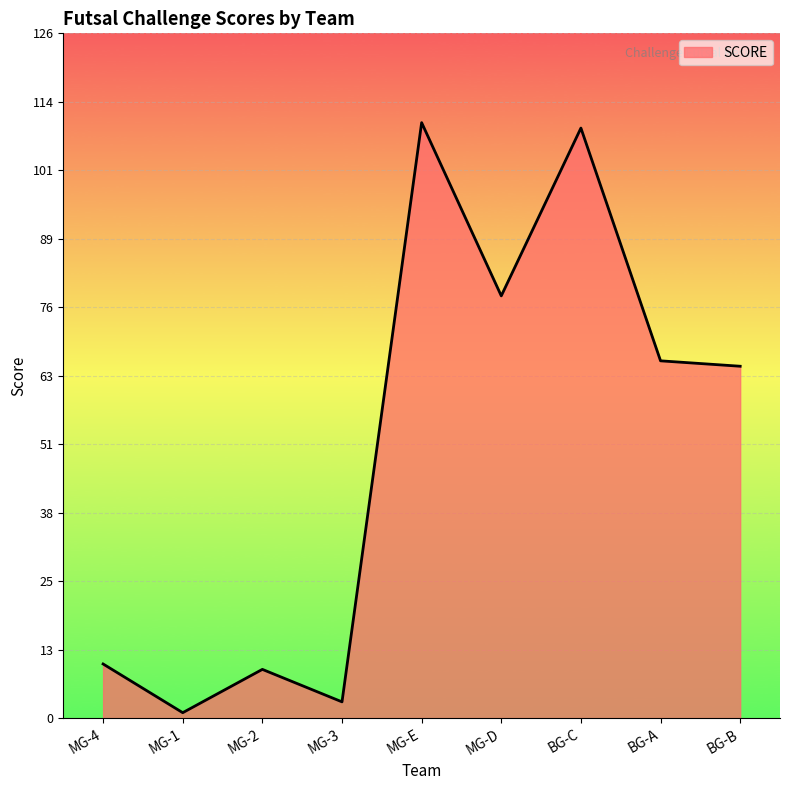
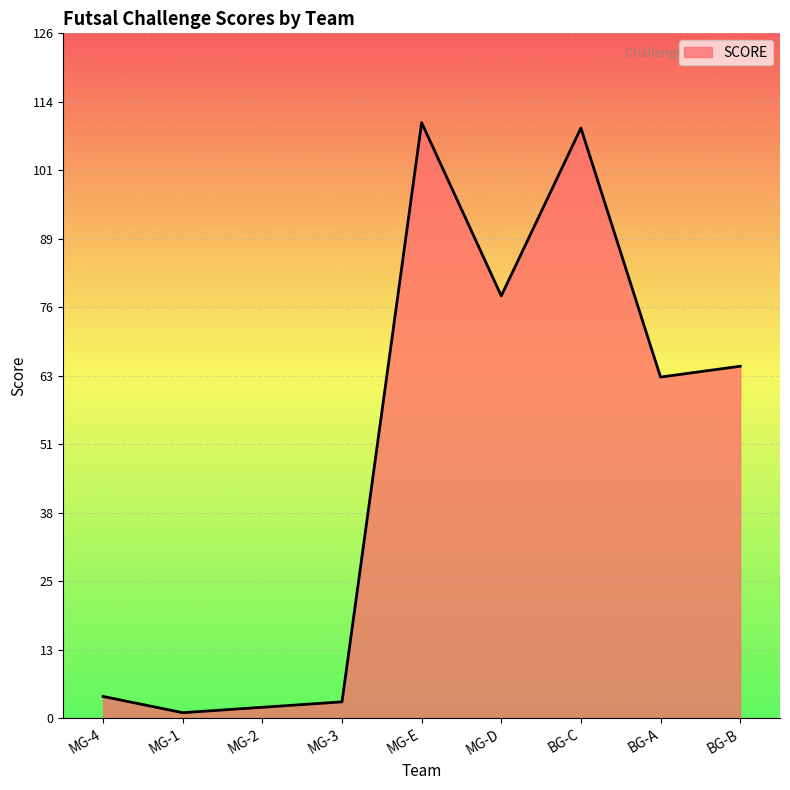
MG-4: 10 -> 4
MG-2: 9 -> 2
BG-A: 66 -> 63
